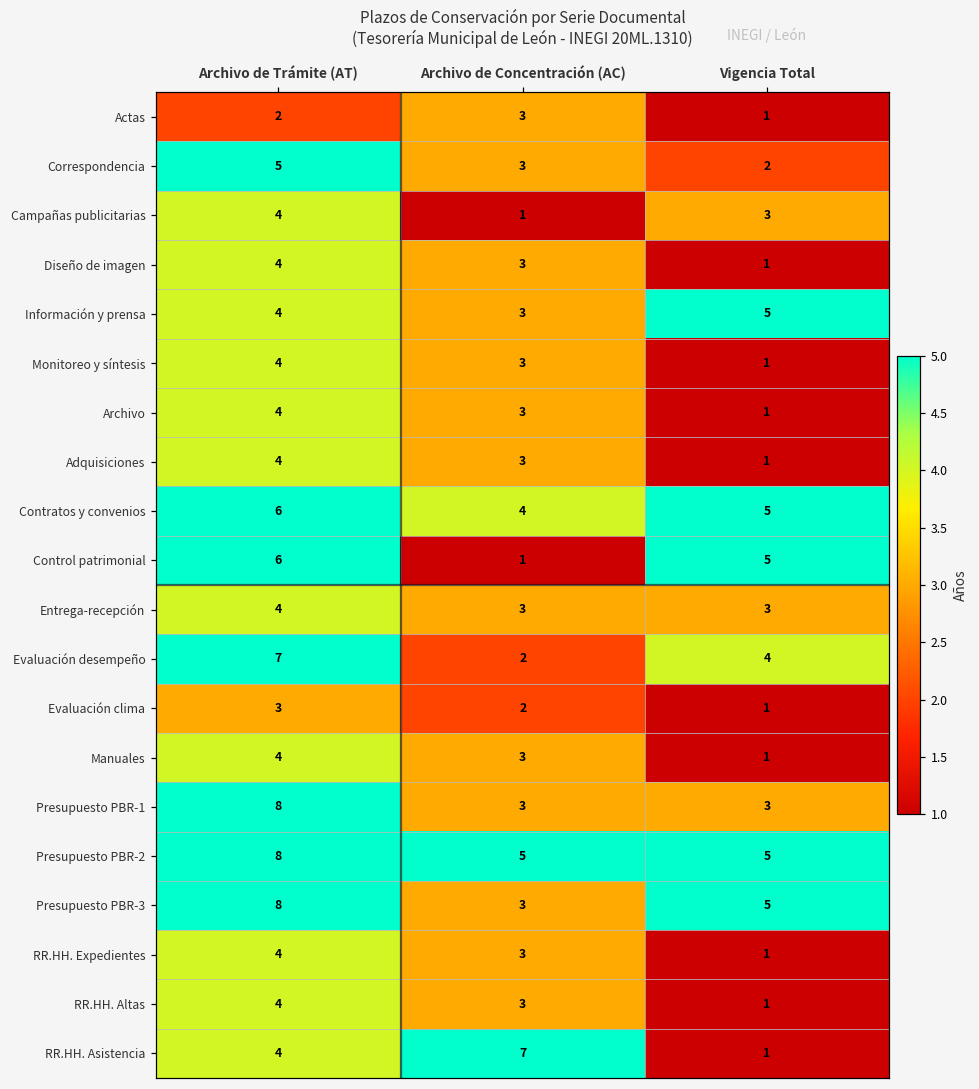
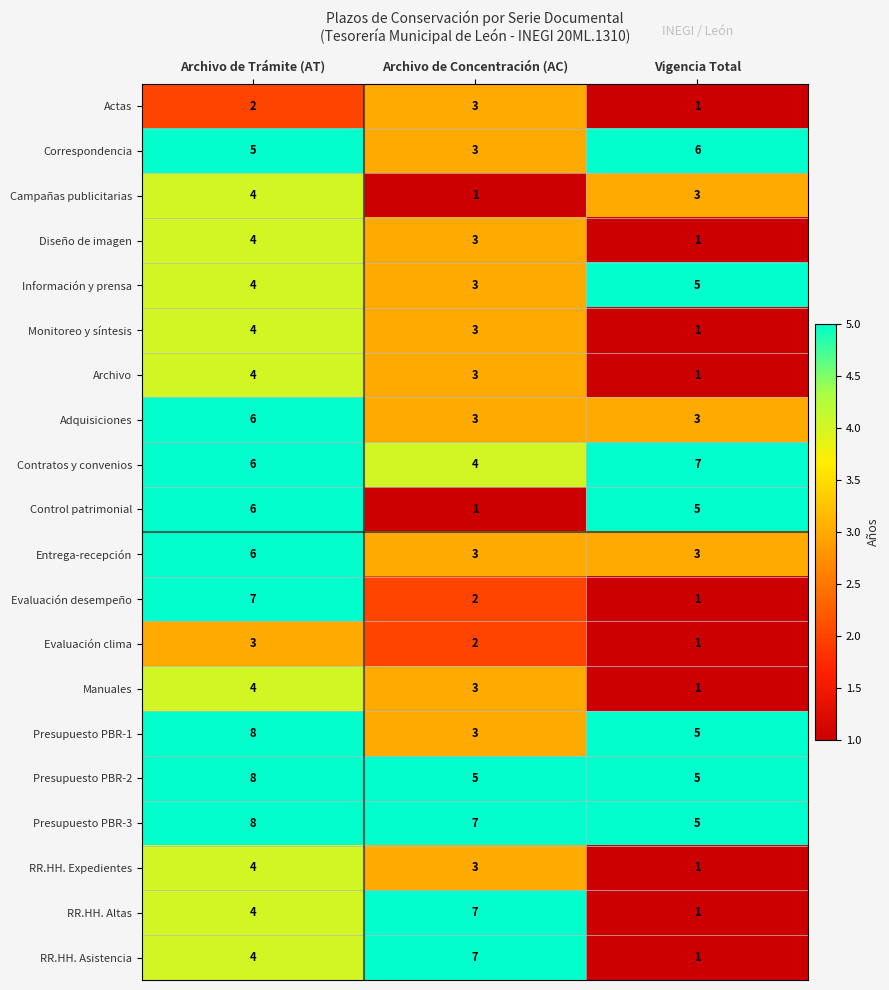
Correspondencia, Vigencia Total: 2 -> 6
Adquisiciones, Archivo de Trámite (AT): 4 -> 6
Adquisiciones, Vigencia Total: 1 -> 3
Contratos y convenios, Vigencia Total: 5 -> 7
Entrega-recepción, Archivo de Trámite (AT): 4 -> 6
Evaluación desempeño, Vigencia Total: 4 -> 1
Presupuesto PBR-1, Vigencia Total: 3 -> 5
Presupuesto PBR-3, Archivo de Concentración (AC): 3 -> 7
RR.HH. Altas, Archivo de Concentración (AC): 3 -> 7
